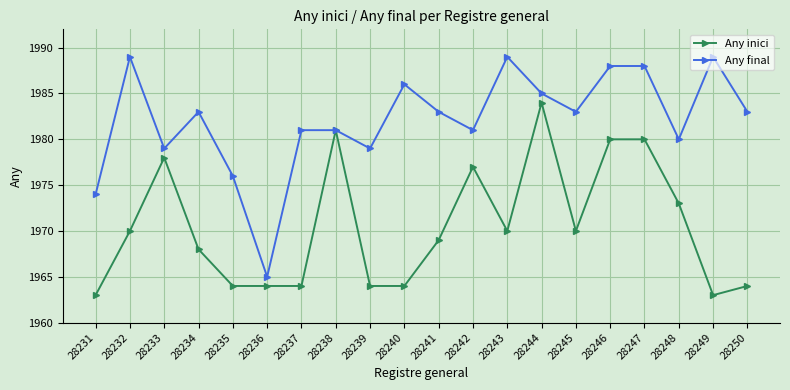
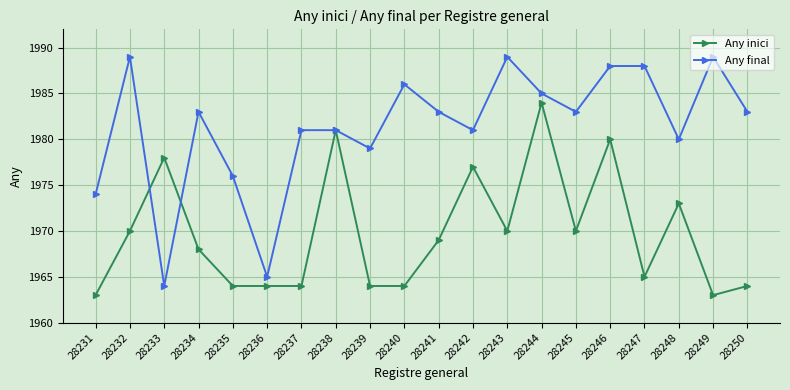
Any final, 28233: 1979 -> 1964
Any inici, 28247: 1980 -> 1965
